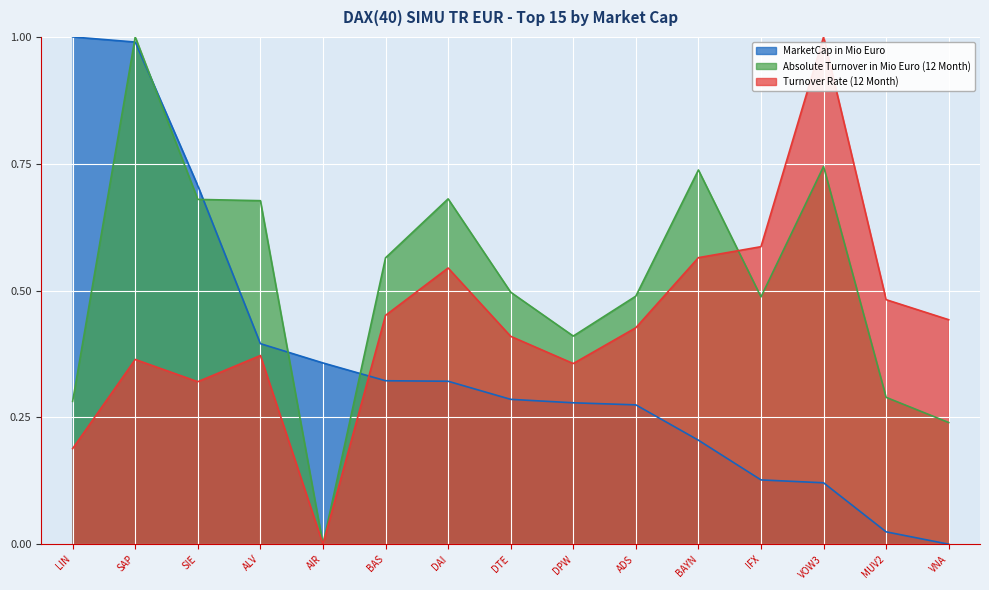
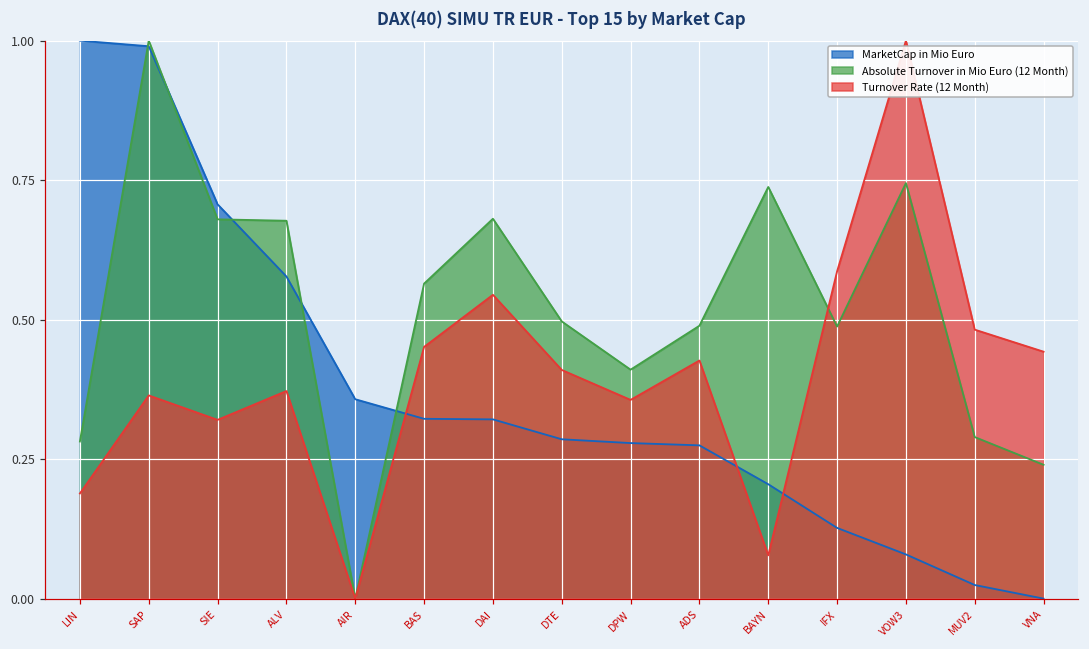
MarketCap in Mio Euro, ALV: 0.40 -> 0.58
Turnover Rate (12 Month), BAYN: 0.56 -> 0.08
MarketCap in Mio Euro, VOW3: 0.12 -> 0.08
